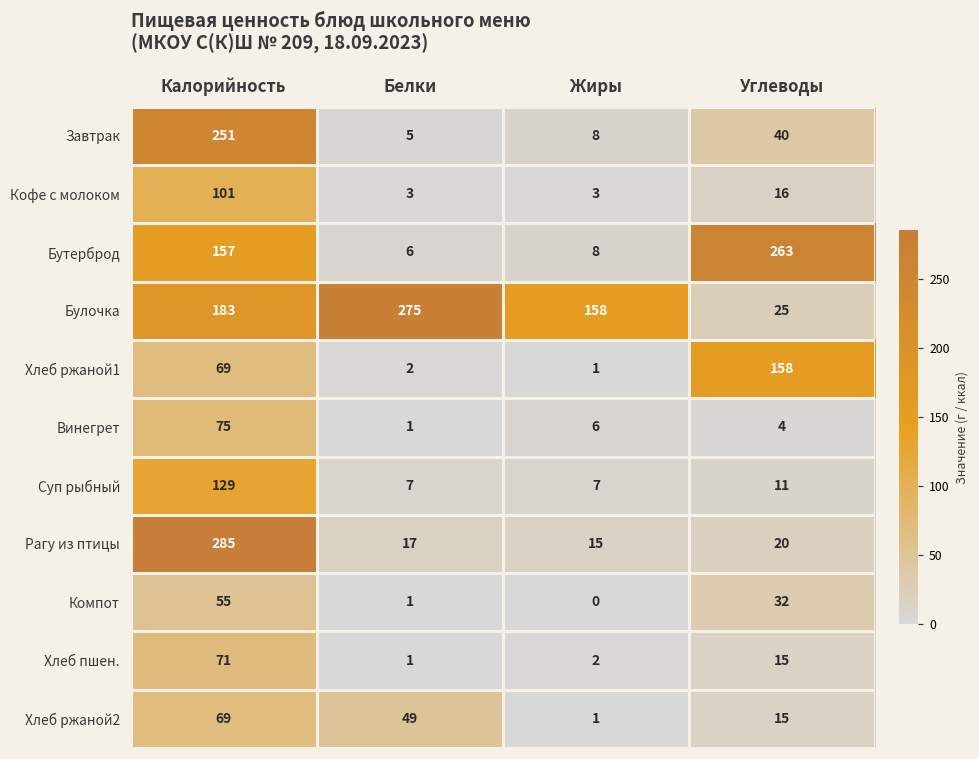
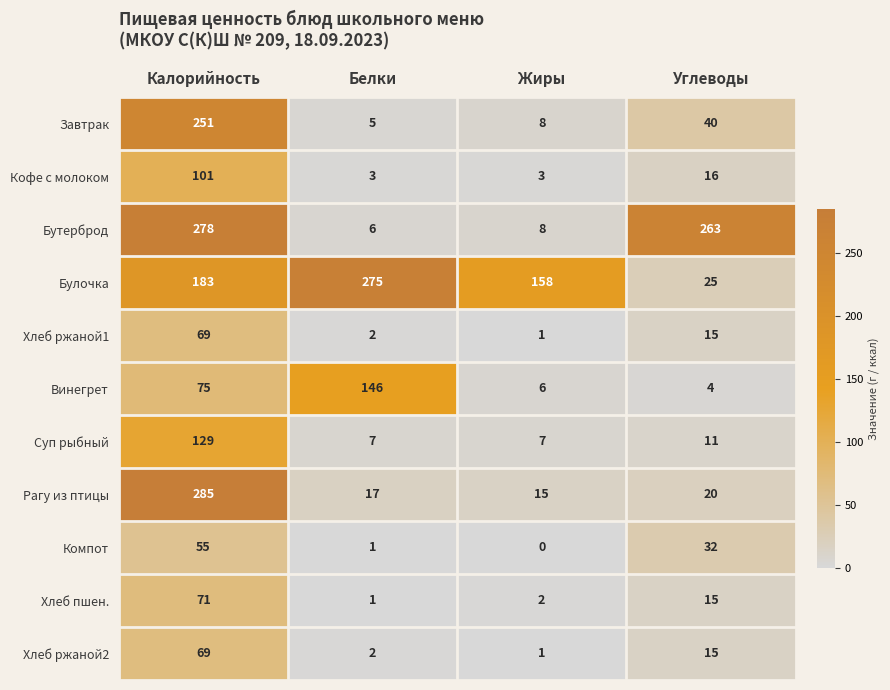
Бутерброд, Калорийность: 157 -> 278
Хлеб ржаной1, Углеводы: 158 -> 15
Винегрет, Белки: 1 -> 146
Хлеб ржаной2, Белки: 49 -> 2
